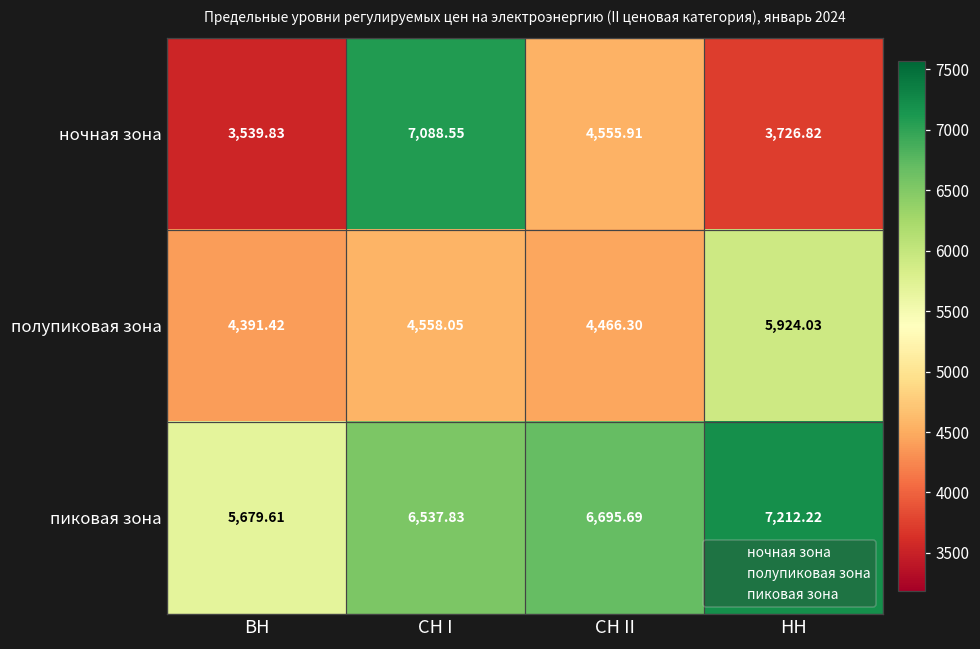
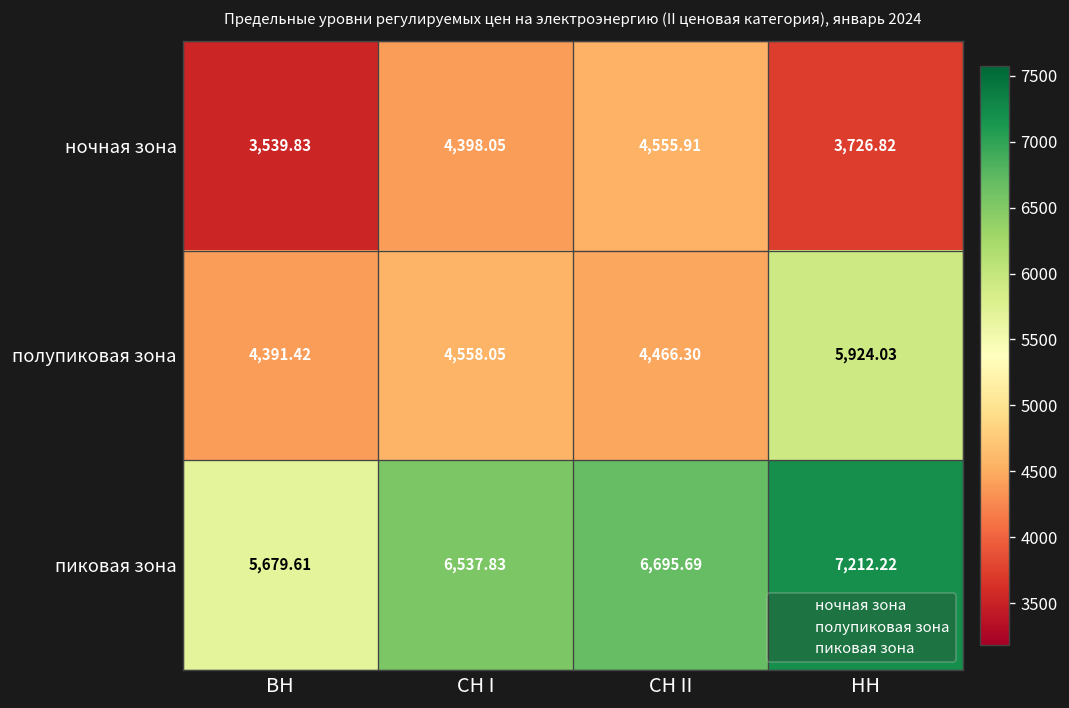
ночная зона, СН I: 7,088.55 -> 4,398.05
